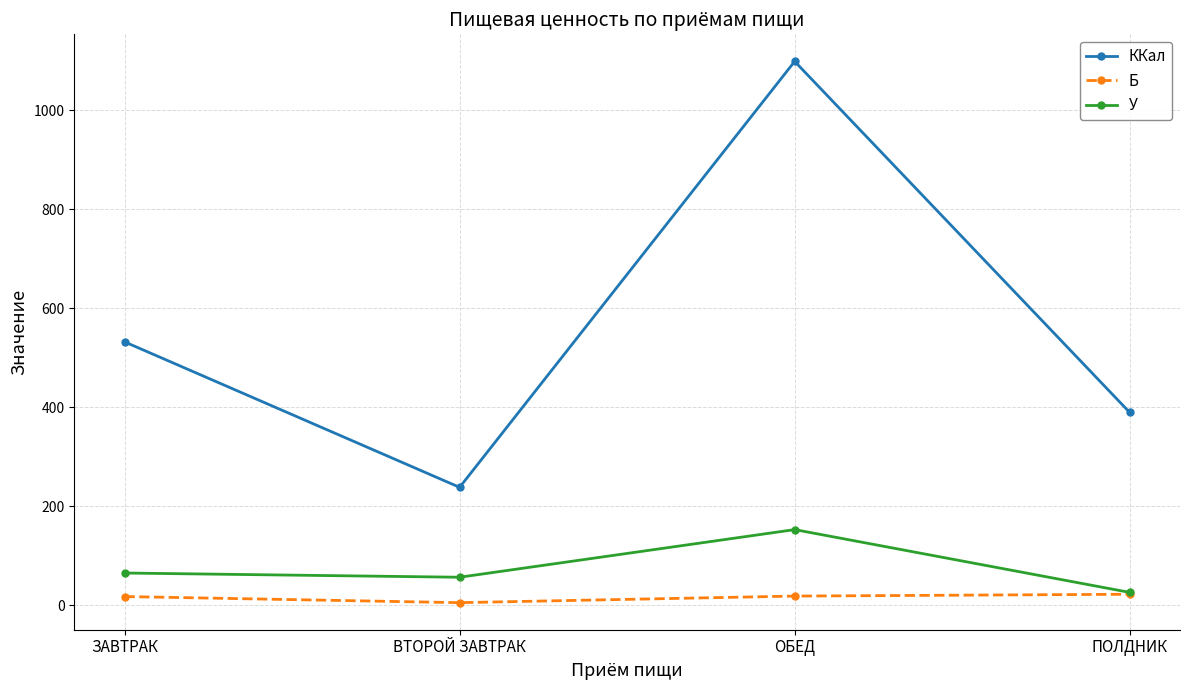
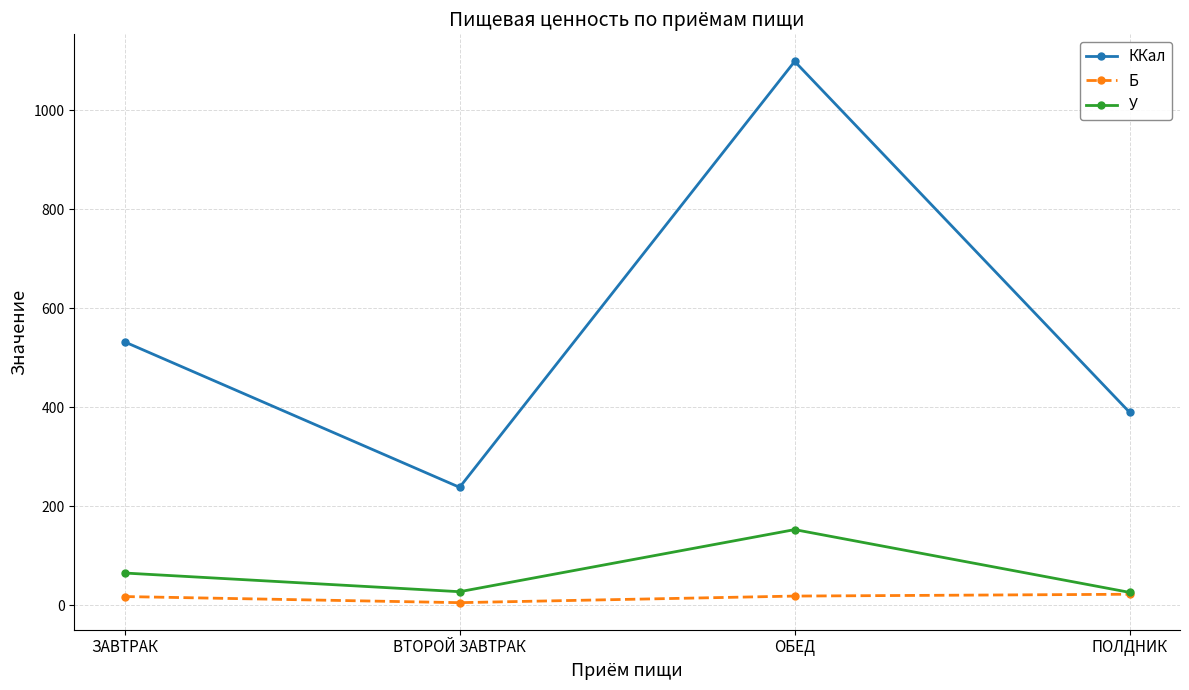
У, ВТОРОЙ ЗАВТРАК: 60 -> 30
